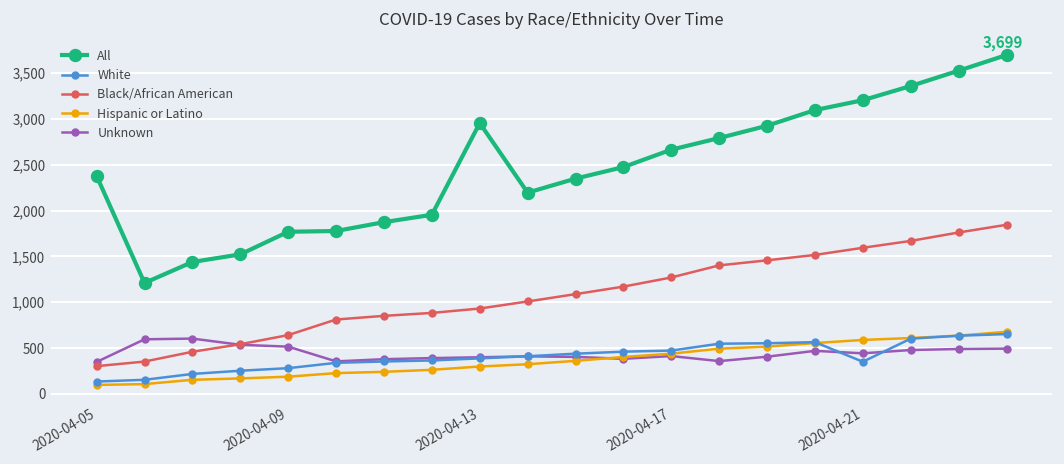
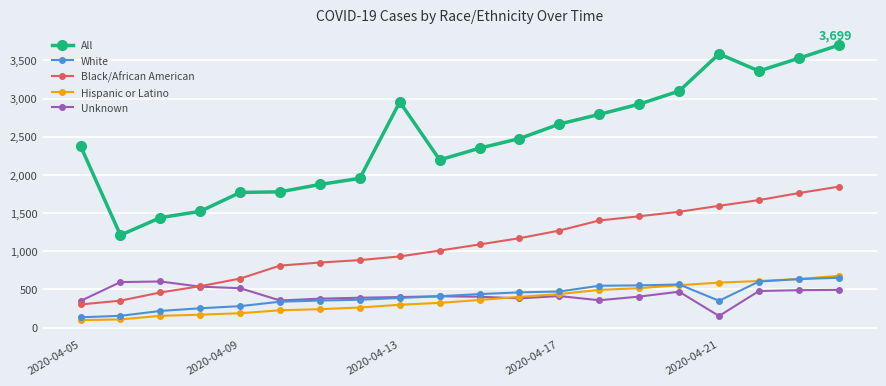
All, 2020-04-21: 3,200 -> 3,600
Unknown, 2020-04-21: 400 -> 200
